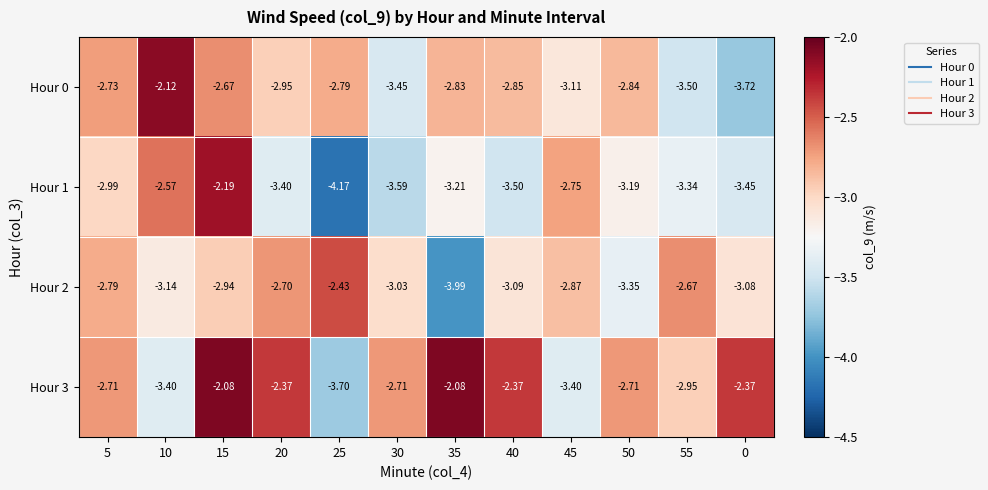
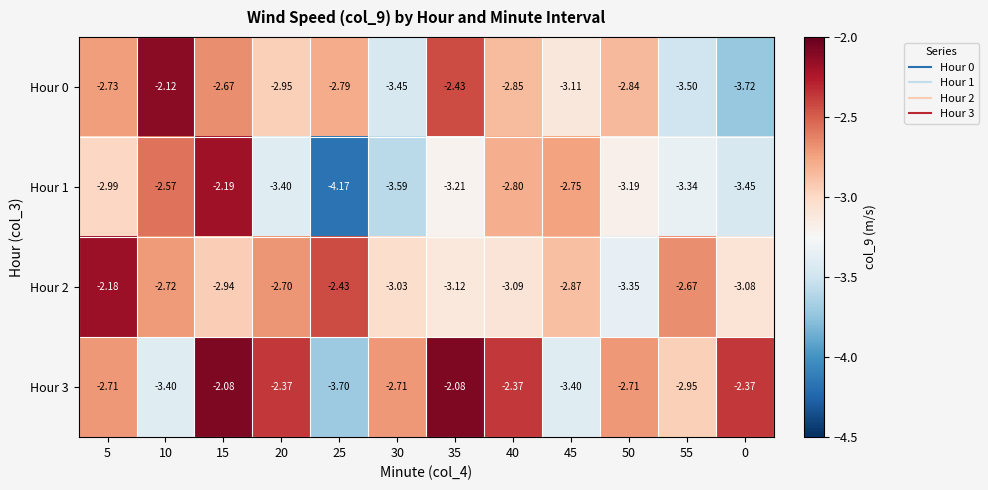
Hour 0, 35: -2.83 -> -2.43
Hour 1, 40: -3.50 -> -2.80
Hour 2, 5: -2.79 -> -2.18
Hour 2, 10: -3.14 -> -2.72
Hour 2, 35: -3.99 -> -3.12
